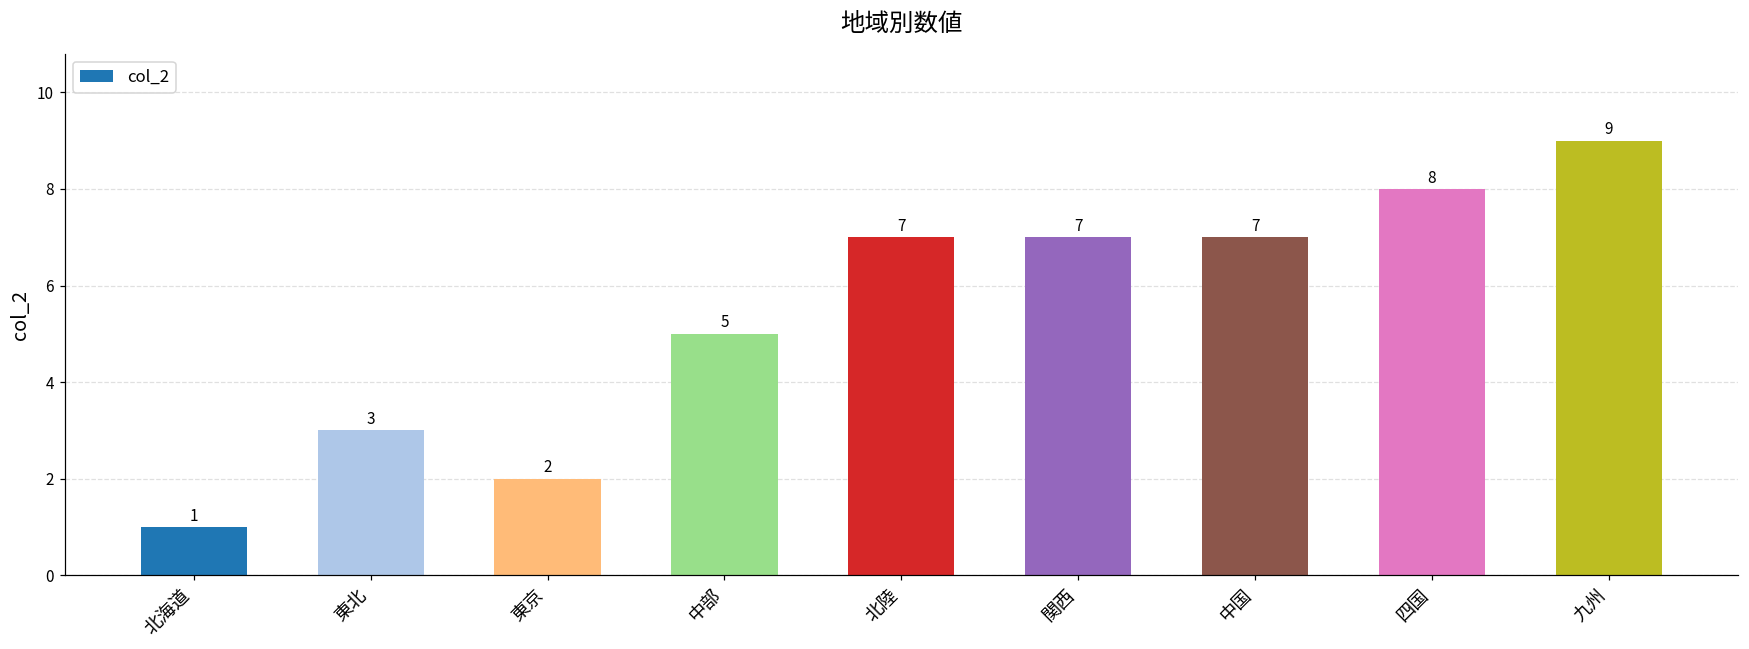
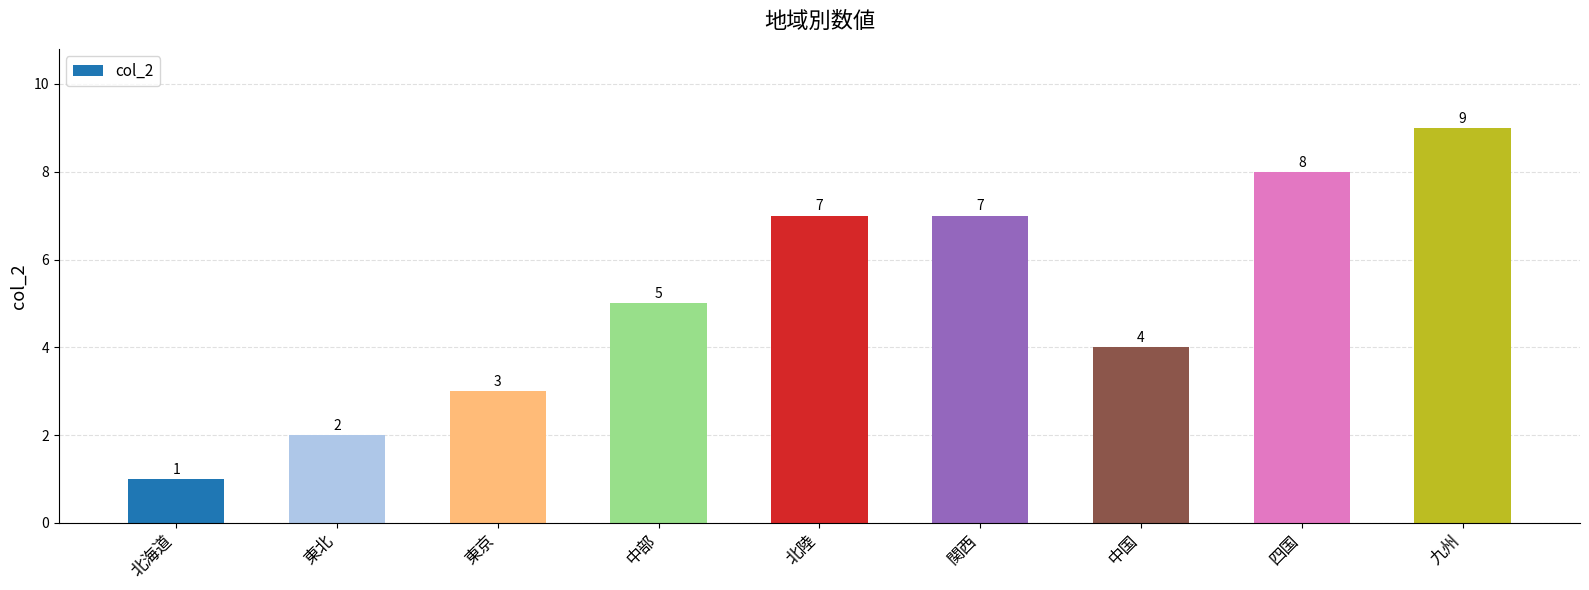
東北: 3 -> 2
東京: 2 -> 3
中国: 7 -> 4
